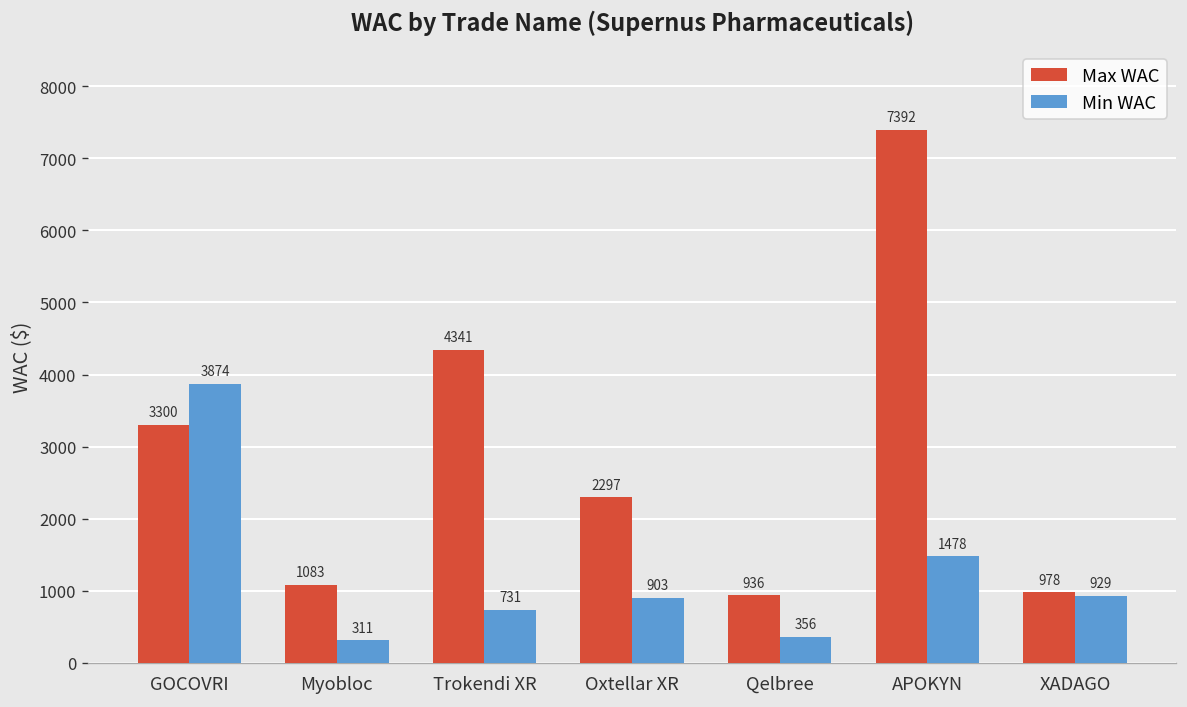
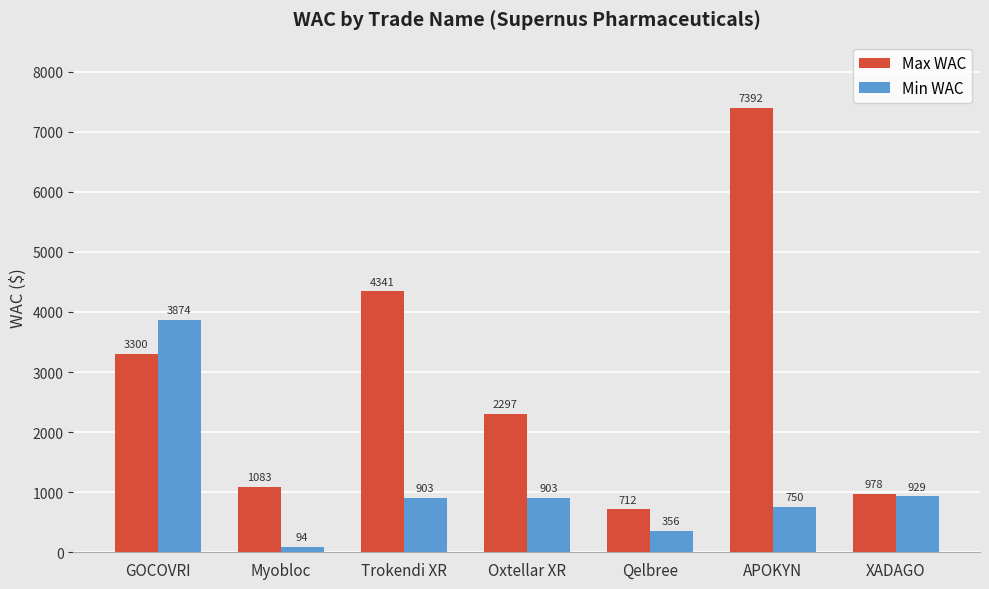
Min WAC, Myobloc: 311 -> 94
Min WAC, Trokendi XR: 731 -> 903
Max WAC, Qelbree: 936 -> 712
Min WAC, APOKYN: 1478 -> 750
